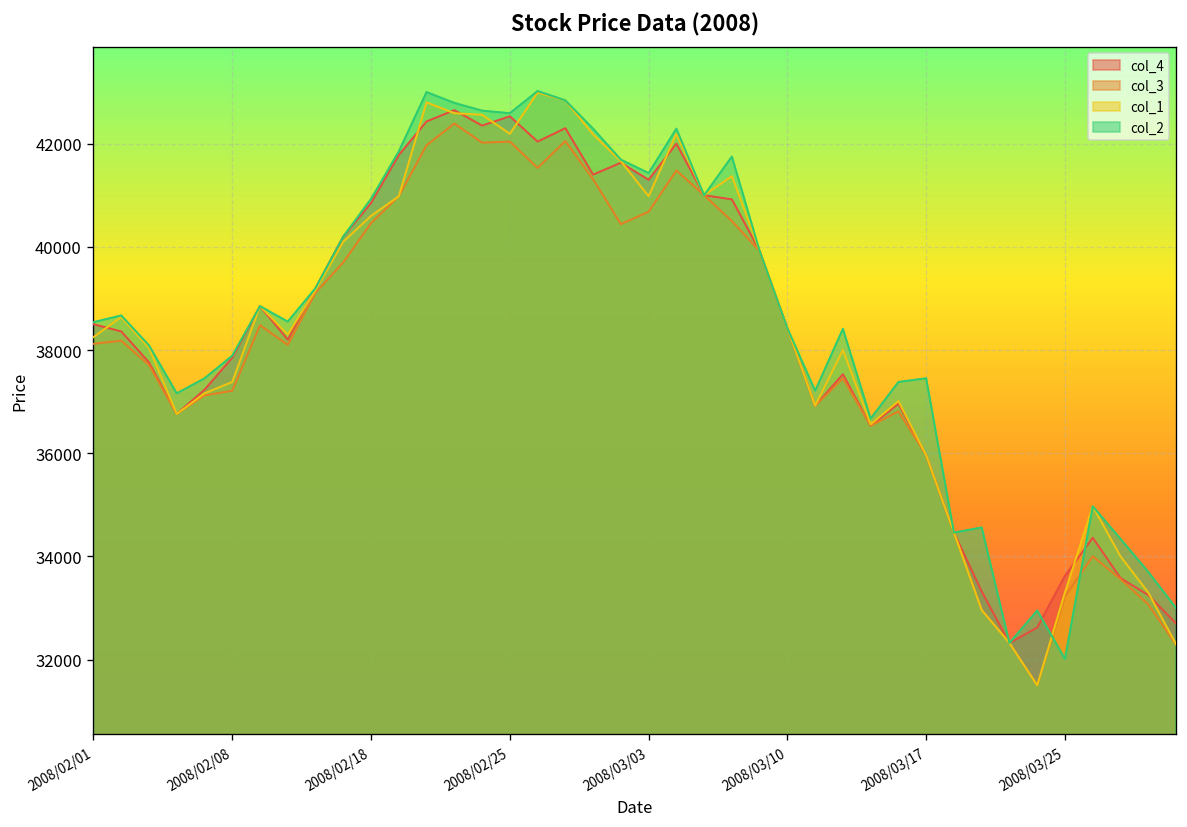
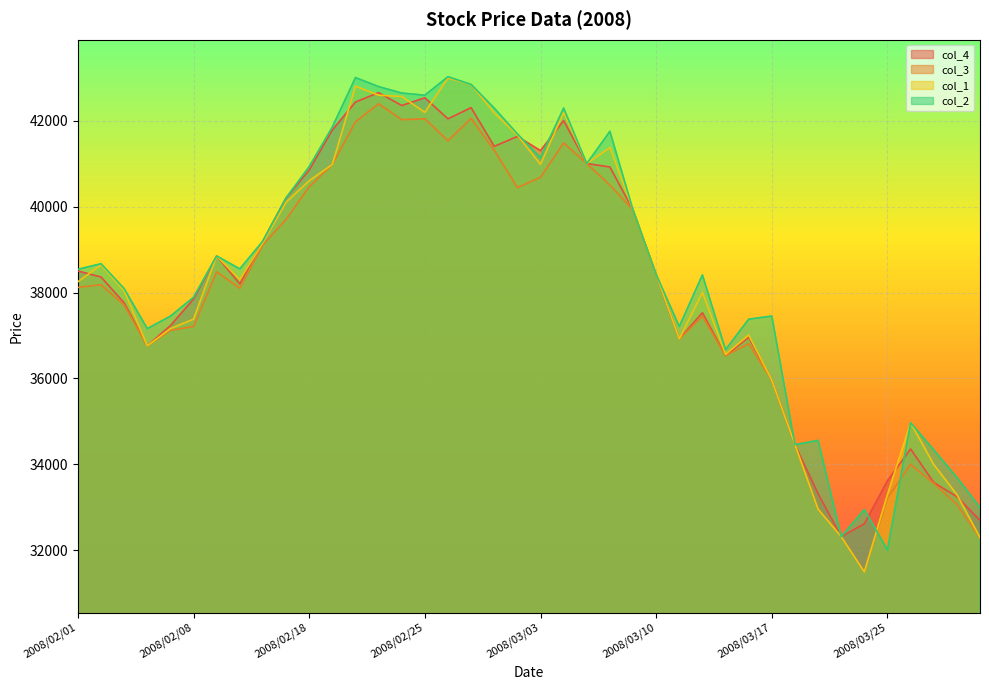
col_2, 2008/03/03: 41400 -> 41100
